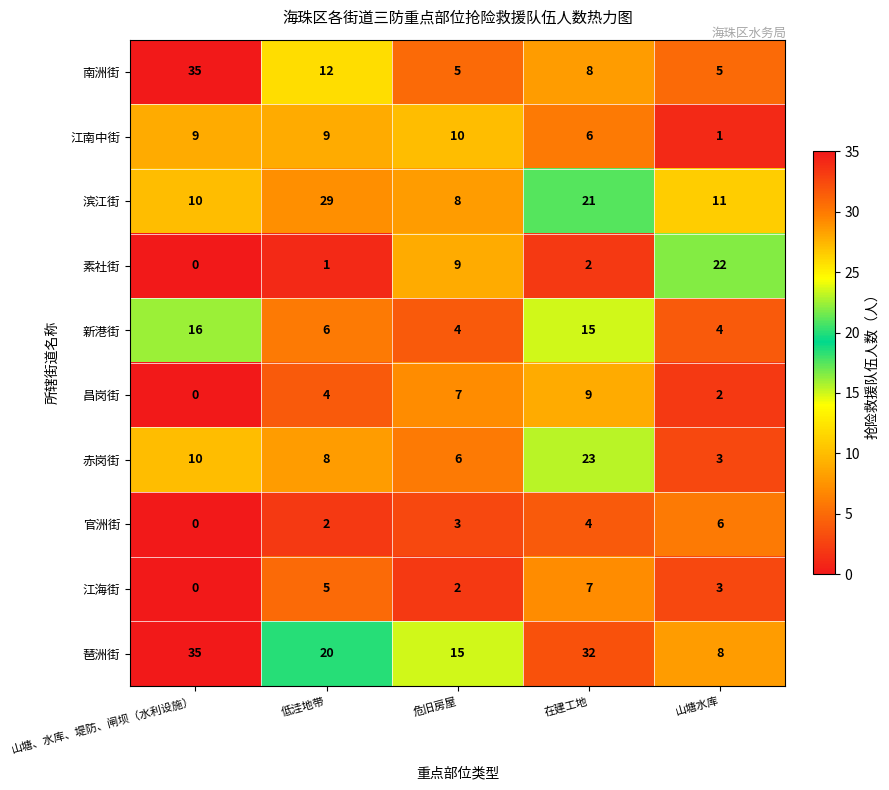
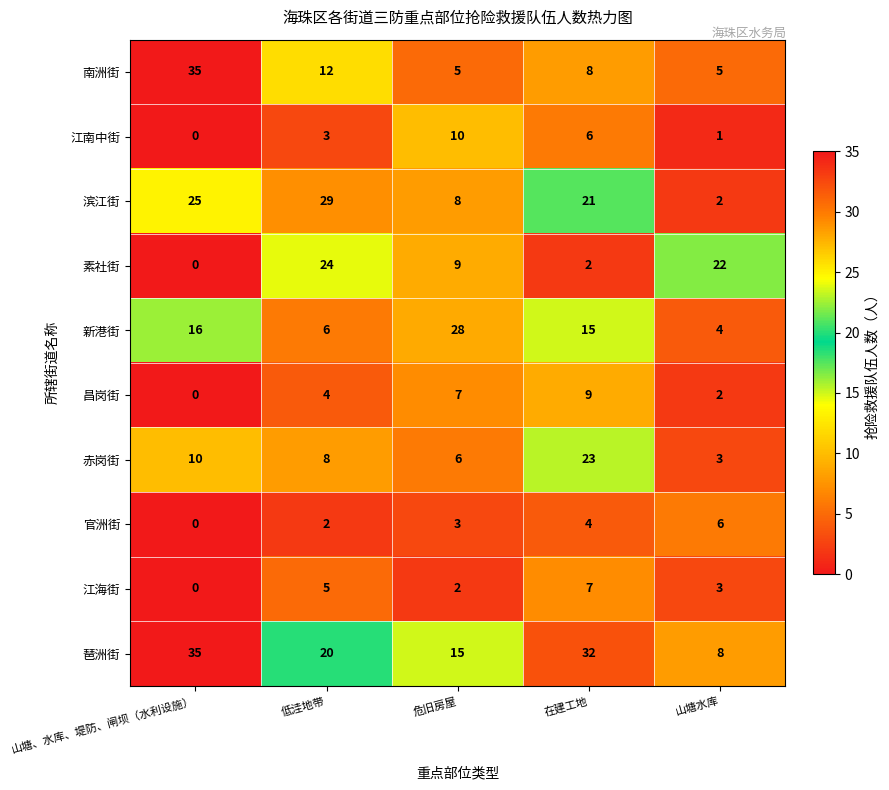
江南中街, 山塘、水库、堤防、闸坝（水利设施）: 9 -> 0
江南中街, 低洼地带: 9 -> 3
滨江街, 山塘、水库、堤防、闸坝（水利设施）: 10 -> 25
滨江街, 山塘水库: 11 -> 2
素社街, 低洼地带: 1 -> 24
新港街, 危旧房屋: 4 -> 28
